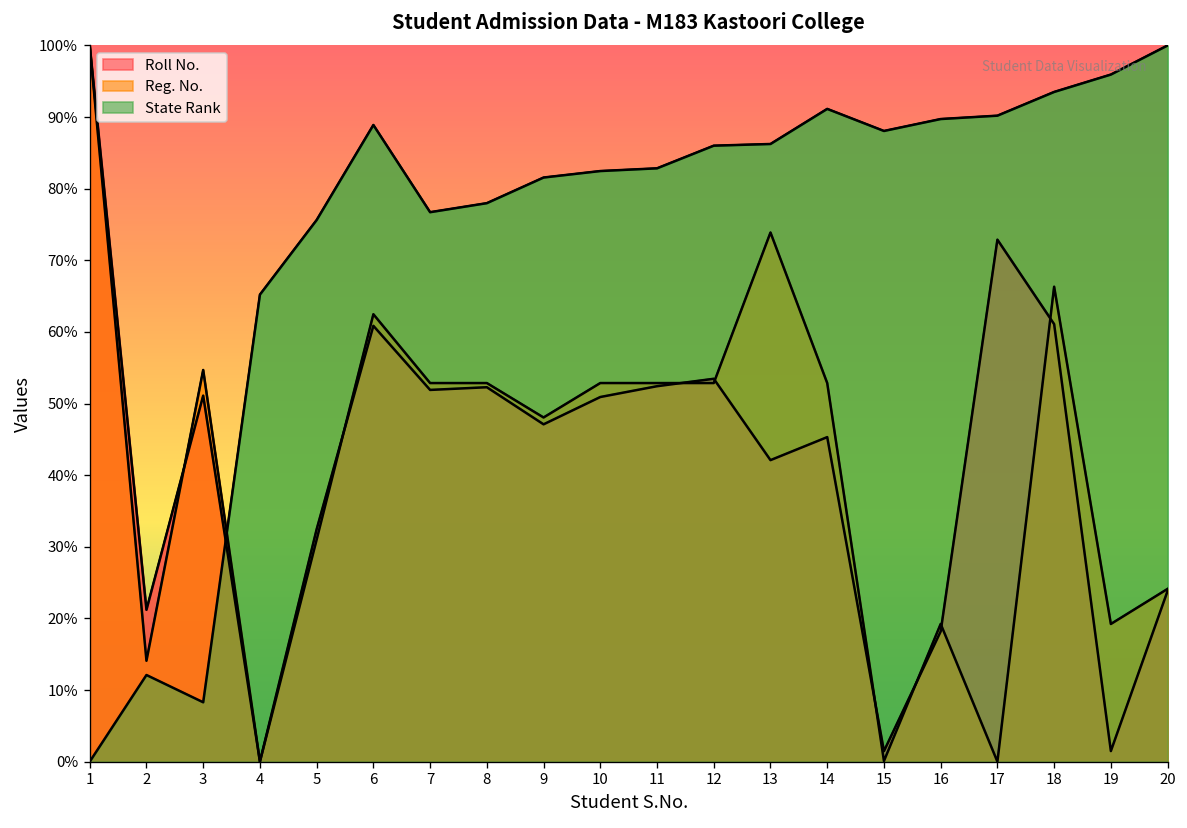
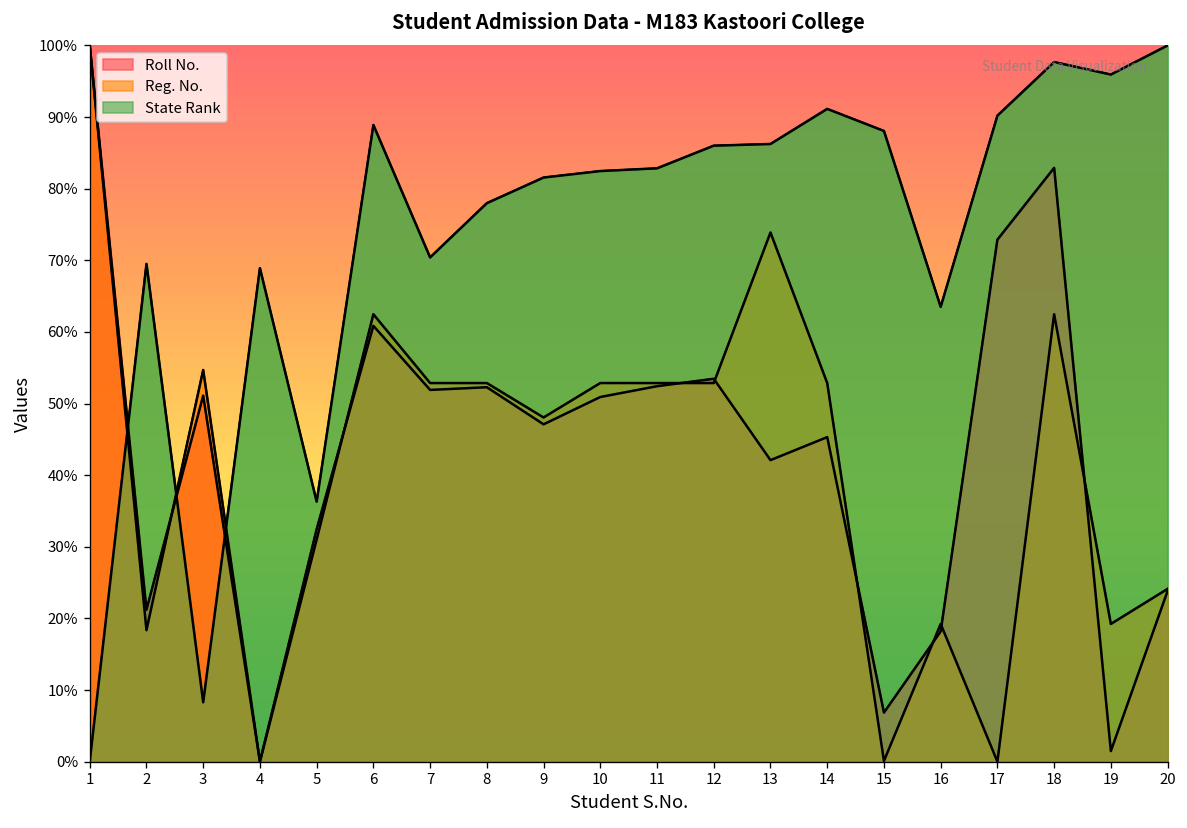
Reg. No., 2: 14% -> 18%
State Rank, 2: 12% -> 70%
State Rank, 4: 65% -> 69%
State Rank, 5: 76% -> 36%
State Rank, 7: 77% -> 70%
Roll No., 15: 1% -> 7%
State Rank, 16: 90% -> 63%
Roll No., 18: 61% -> 83%
Reg. No., 18: 66% -> 62%
State Rank, 18: 94% -> 98%
